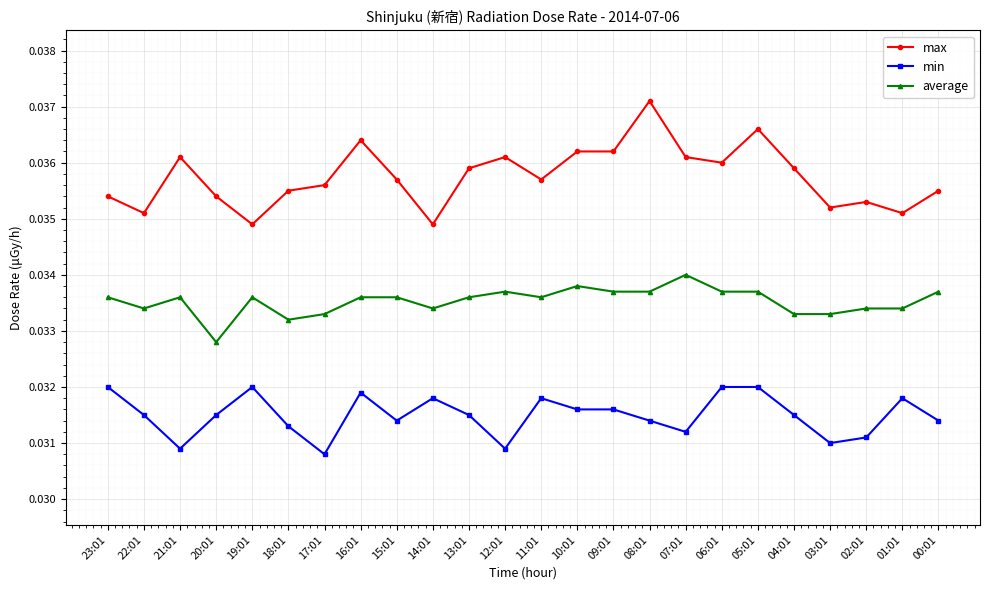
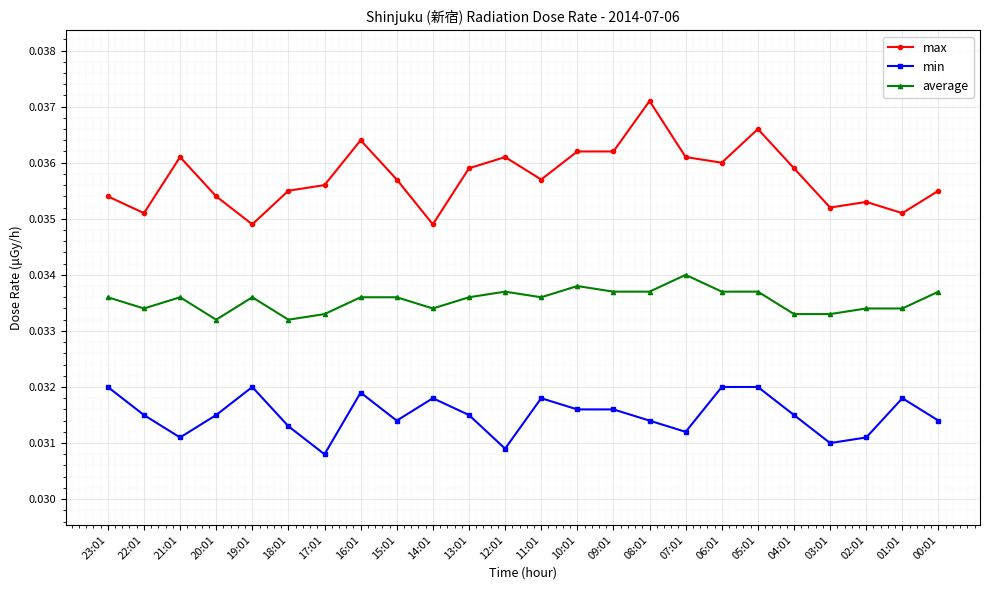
min, 21:01: 0.0309 -> 0.0311
average, 20:01: 0.0328 -> 0.0332
